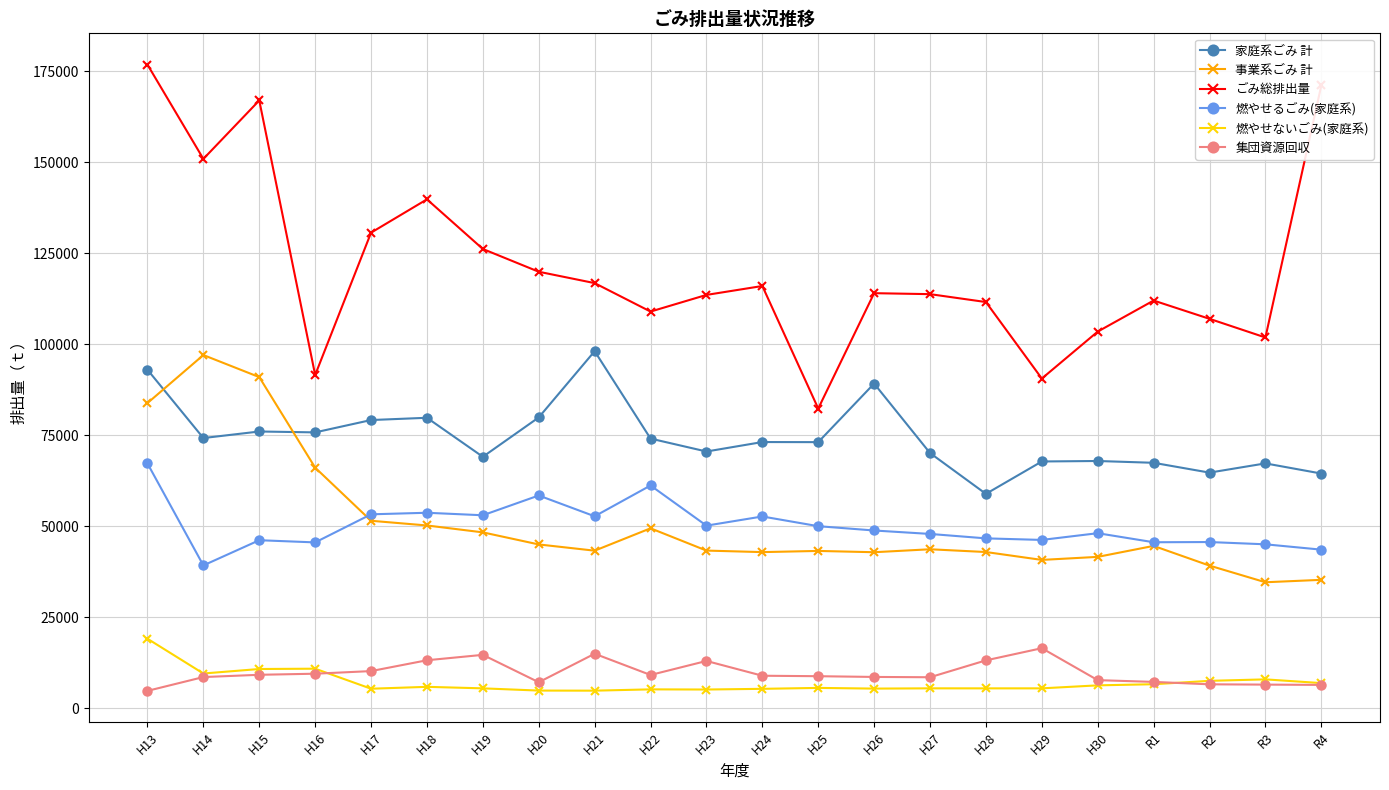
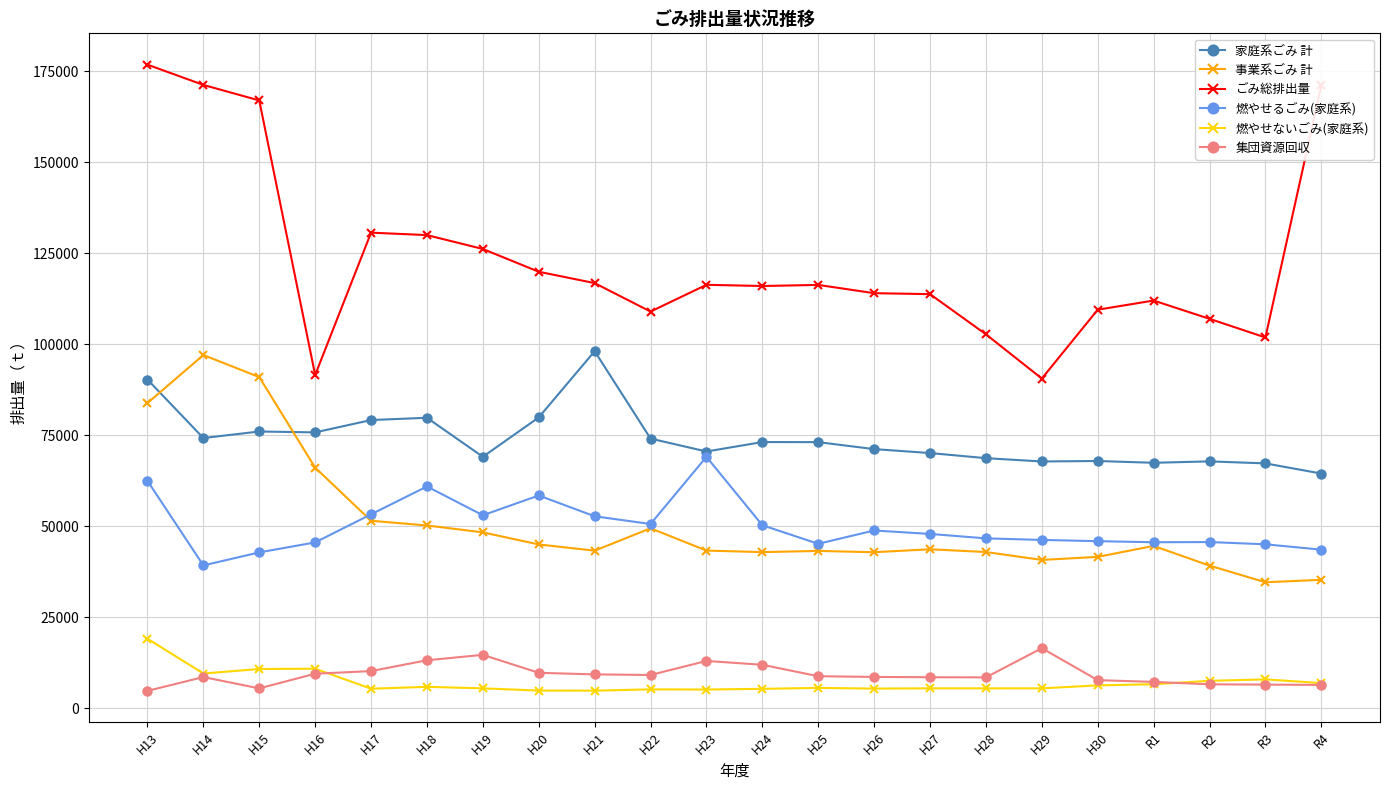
家庭系ごみ 計, H13: 93000 -> 90000
燃やせるごみ(家庭系), H13: 67000 -> 62000
ごみ総排出量, H14: 151000 -> 171000
燃やせるごみ(家庭系), H15: 46000 -> 43000
集団資源回収, H15: 9000 -> 5000
ごみ総排出量, H18: 140000 -> 130000
燃やせるごみ(家庭系), H18: 54000 -> 61000
集団資源回収, H20: 7000 -> 10000
集団資源回収, H21: 15000 -> 9000
燃やせるごみ(家庭系), H22: 61000 -> 51000
ごみ総排出量, H23: 114000 -> 116000
燃やせるごみ(家庭系), H23: 50000 -> 69000
燃やせるごみ(家庭系), H24: 53000 -> 50000
集団資源回収, H24: 9000 -> 12000
ごみ総排出量, H25: 82000 -> 116000
燃やせるごみ(家庭系), H25: 50000 -> 45000
家庭系ごみ 計, H26: 89000 -> 71000
家庭系ごみ 計, H28: 59000 -> 69000
ごみ総排出量, H28: 112000 -> 103000
集団資源回収, H28: 13000 -> 8000
ごみ総排出量, H30: 103000 -> 109000
燃やせるごみ(家庭系), H30: 48000 -> 46000
家庭系ごみ 計, R2: 65000 -> 68000
